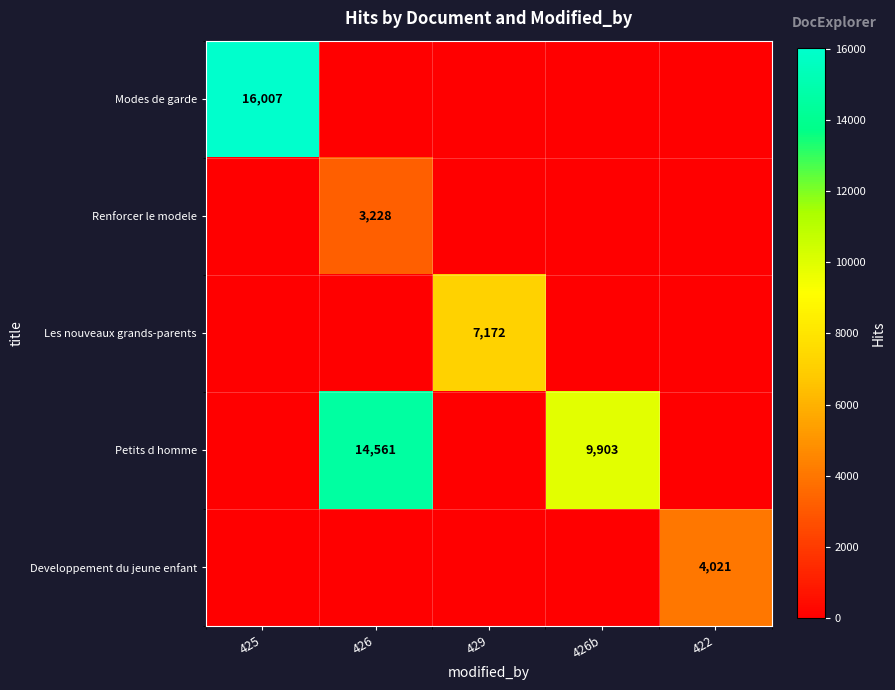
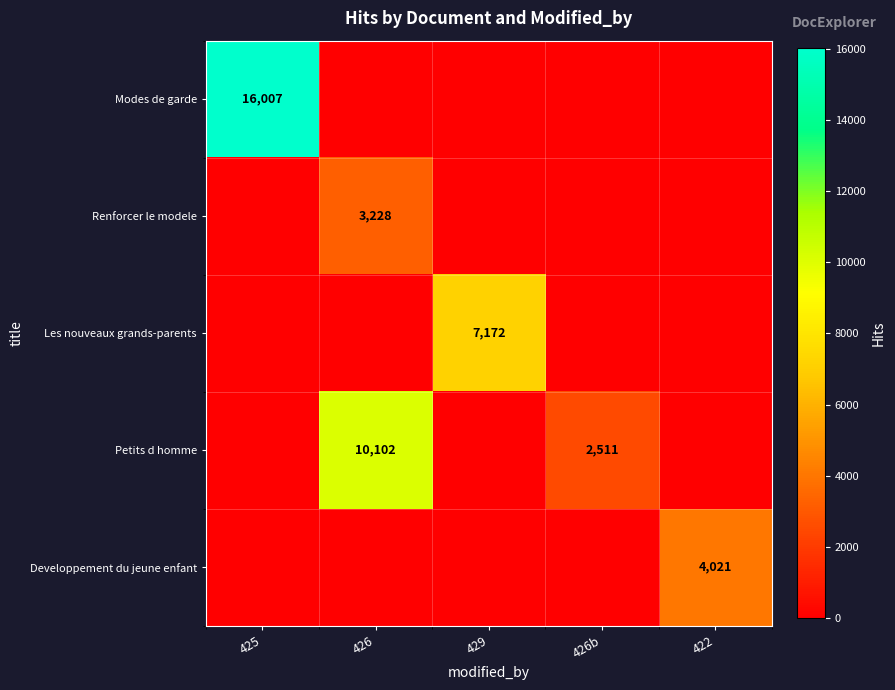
Petits d homme, 426: 14,561 -> 10,102
Petits d homme, 426b: 9,903 -> 2,511
